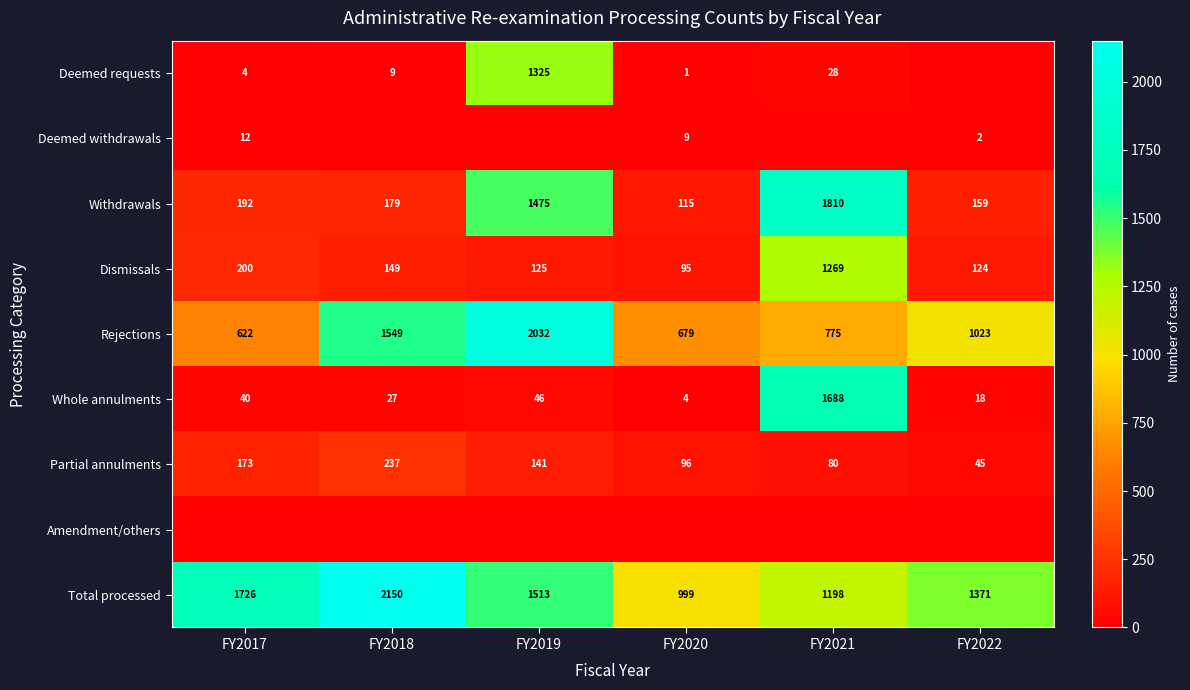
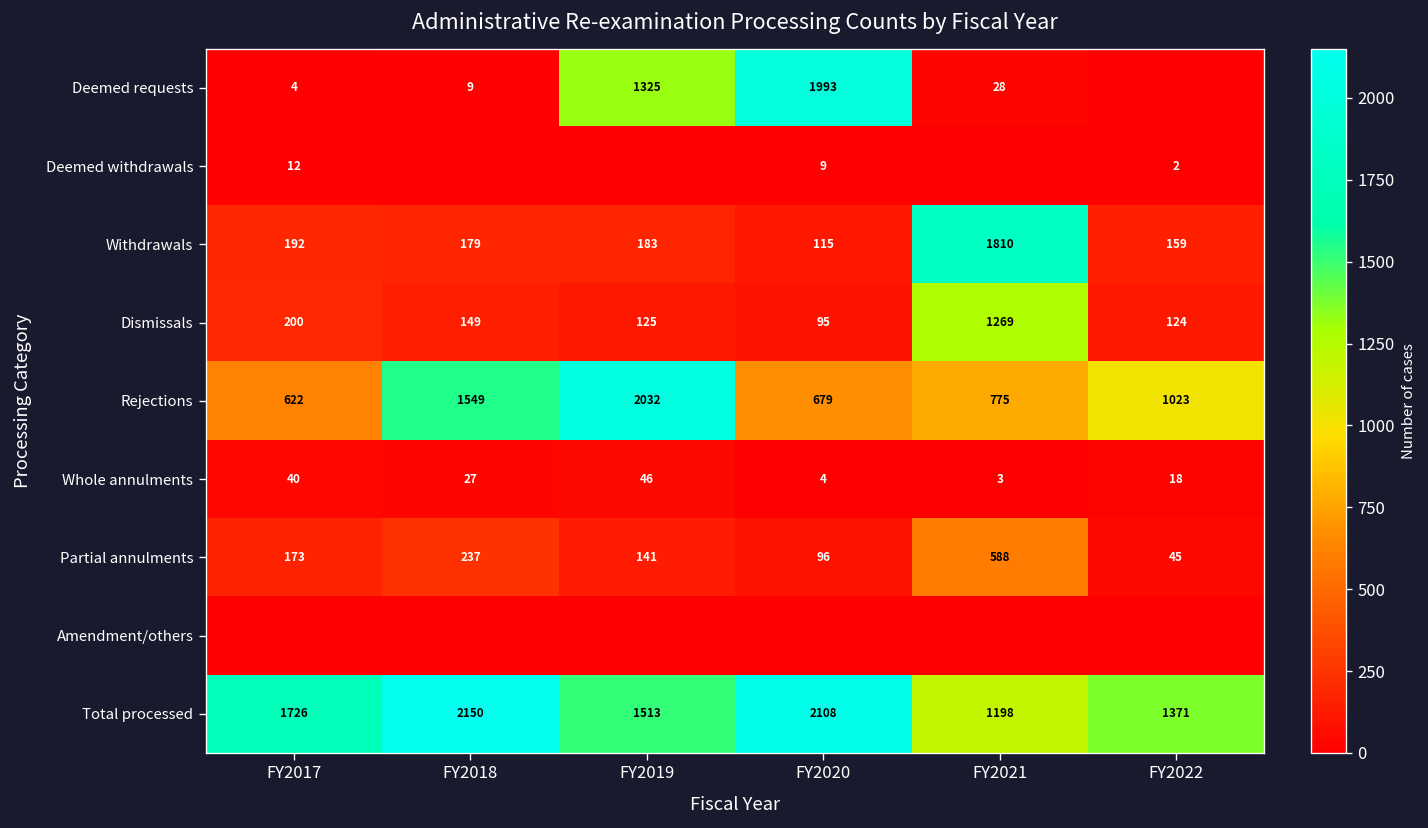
Deemed requests, FY2020: 1 -> 1993
Withdrawals, FY2019: 1475 -> 183
Whole annulments, FY2021: 1688 -> 3
Partial annulments, FY2021: 80 -> 588
Total processed, FY2020: 999 -> 2108
